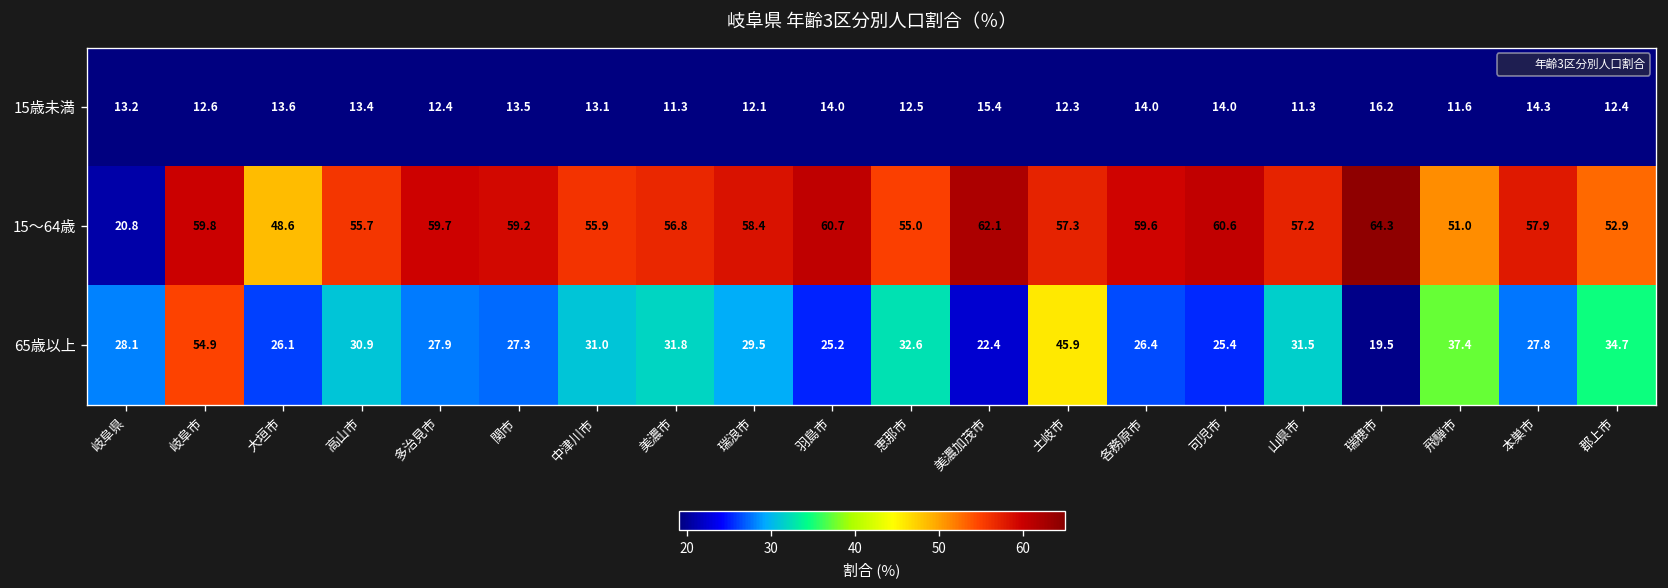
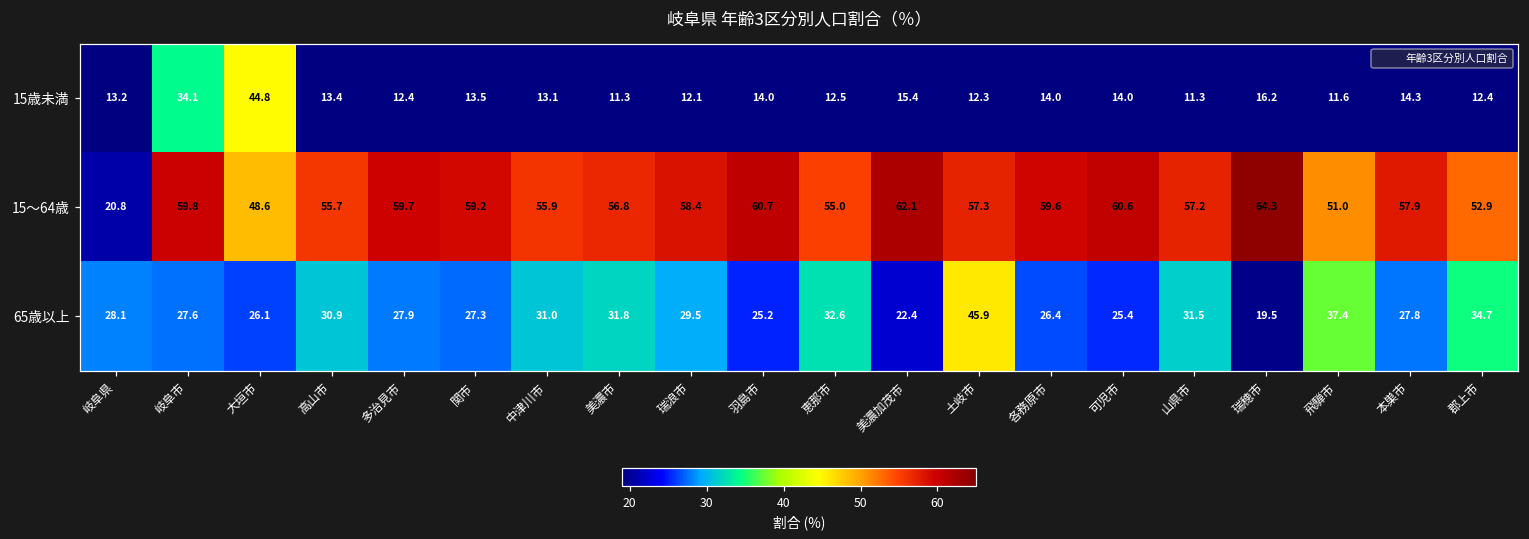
15歳未満, 岐阜市: 12.6 -> 34.1
15歳未満, 大垣市: 13.6 -> 44.8
65歳以上, 岐阜市: 54.9 -> 27.6
